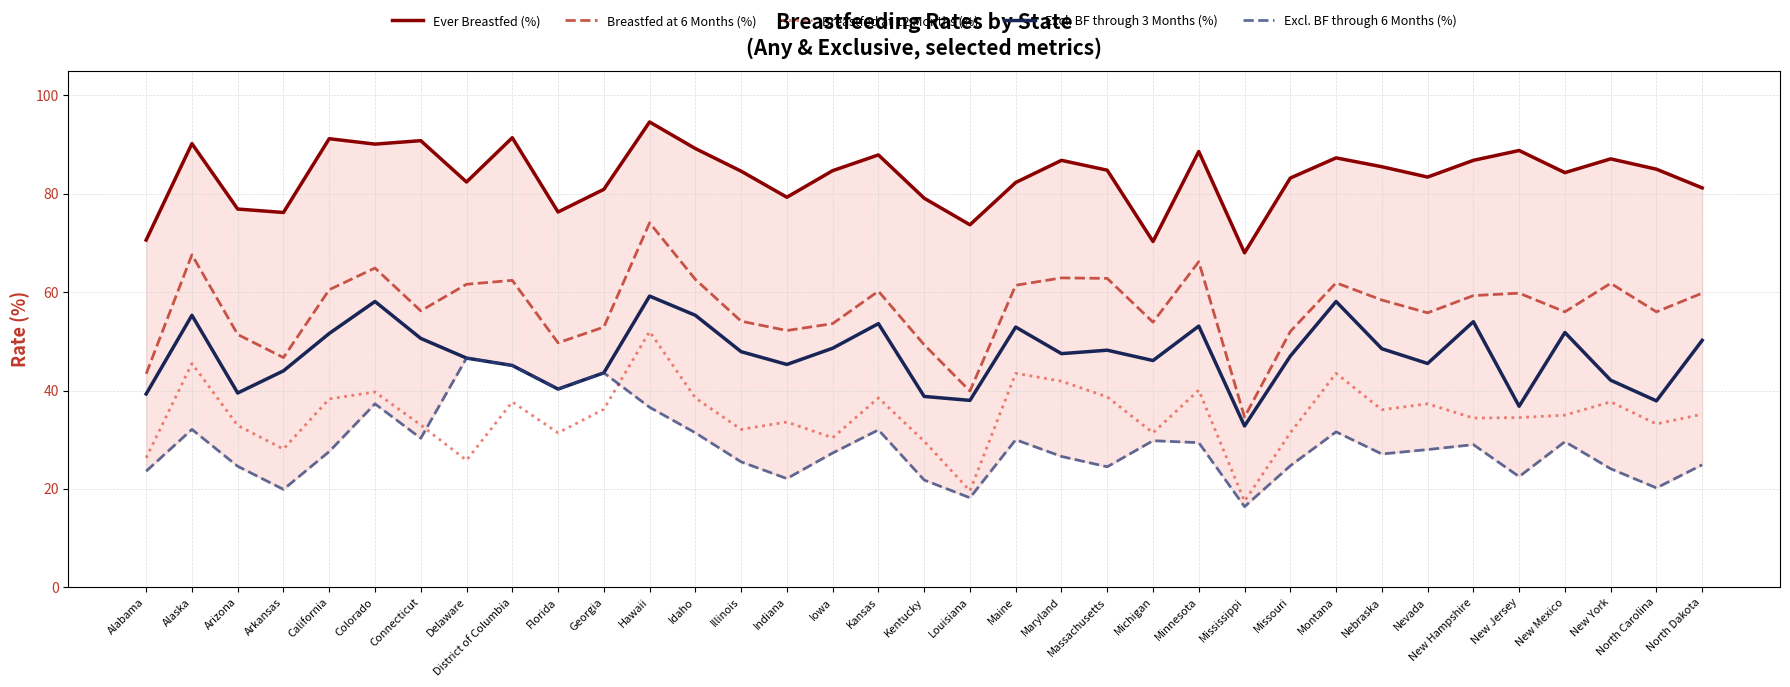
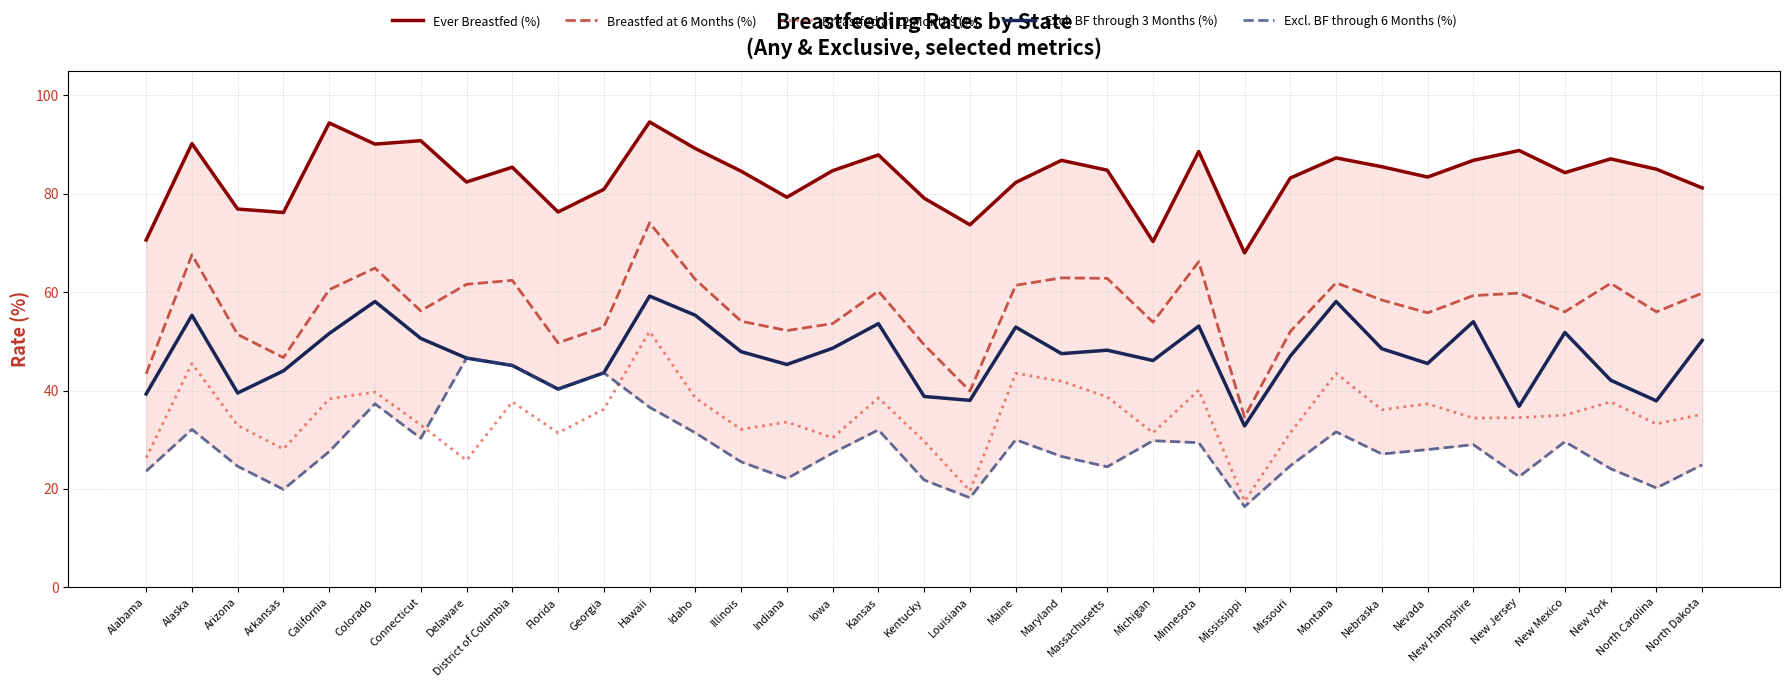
Ever Breastfed (%), California: 91 -> 94
Ever Breastfed (%), District of Columbia: 91 -> 85
